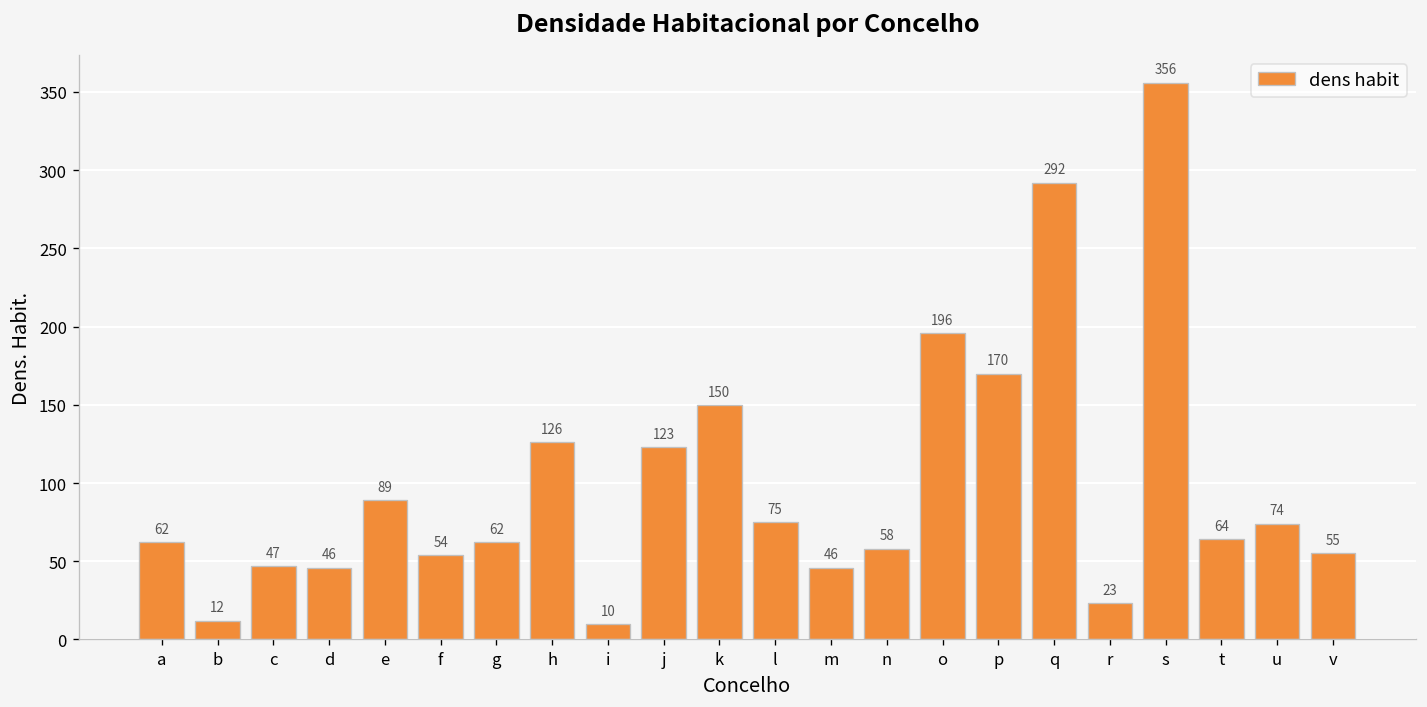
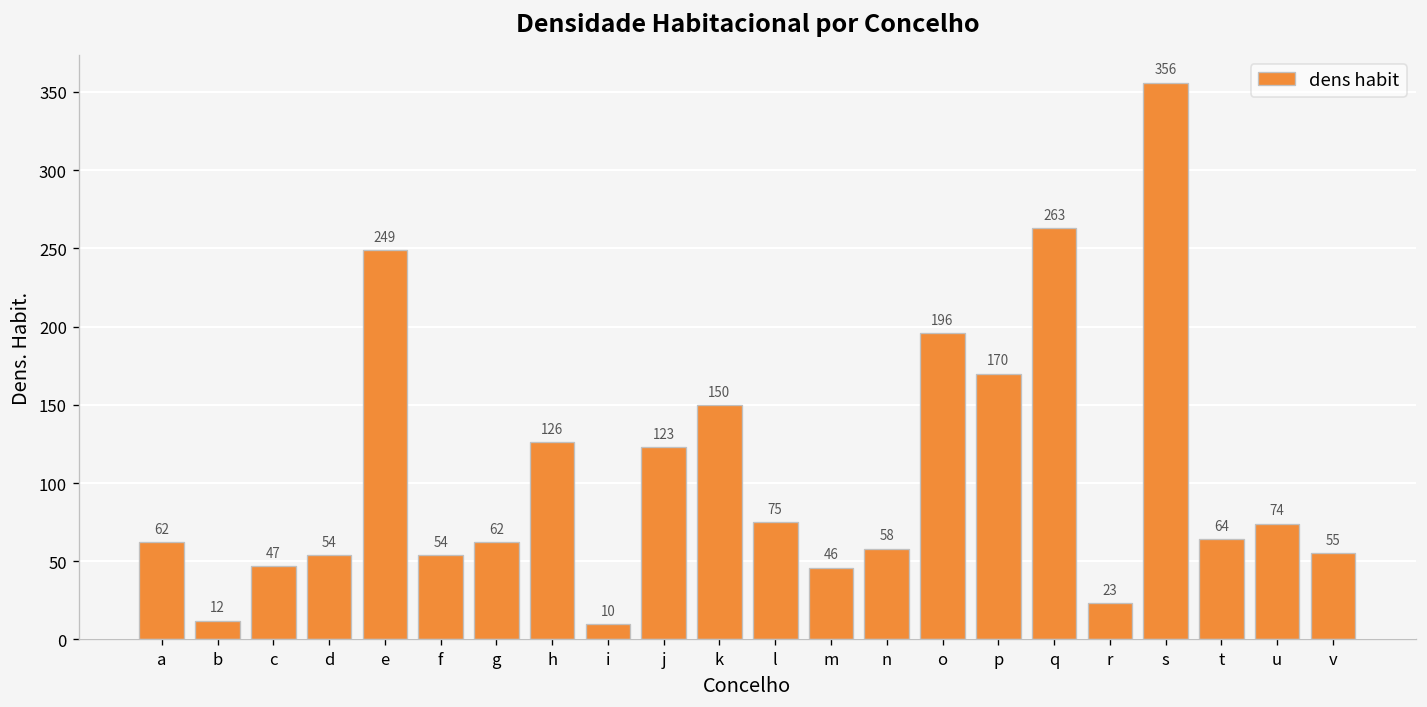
d: 46 -> 54
e: 89 -> 249
q: 292 -> 263
